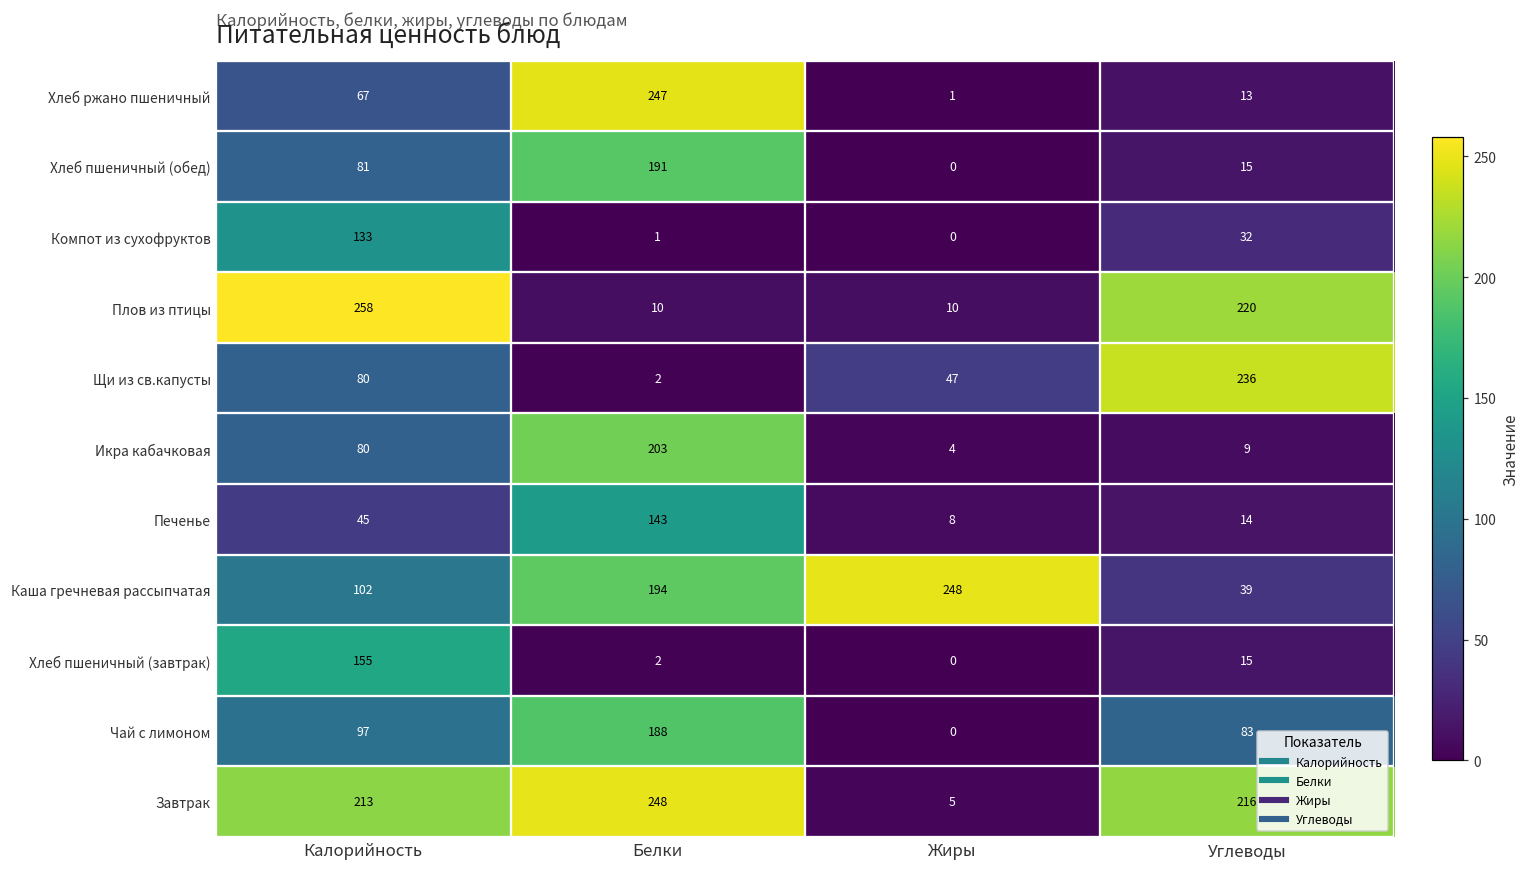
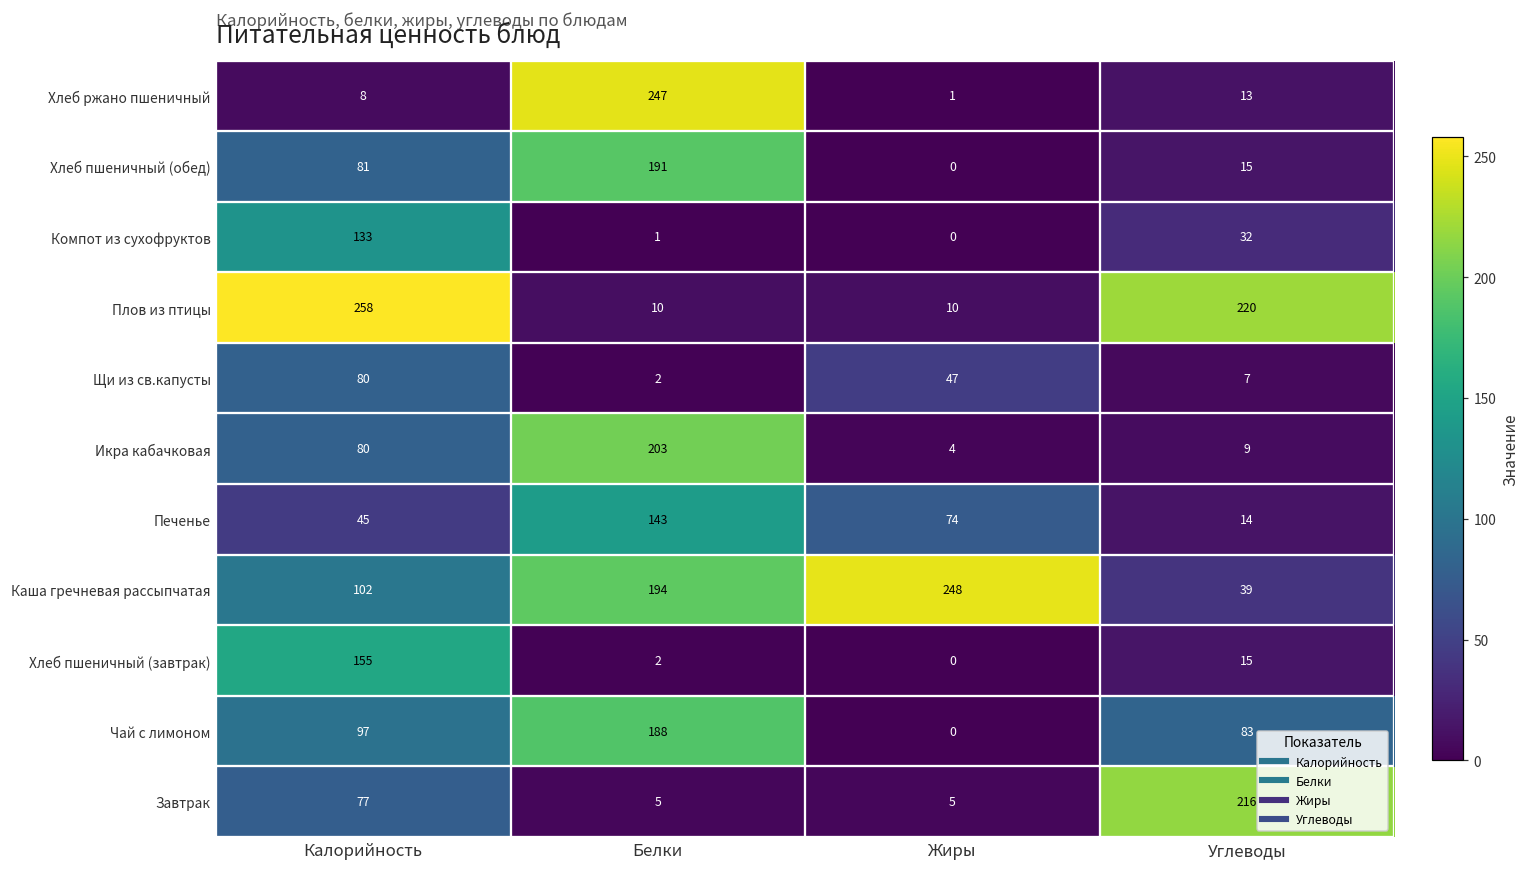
Хлеб ржано пшеничный, Калорийность: 67 -> 8
Щи из св.капусты, Углеводы: 236 -> 7
Печенье, Жиры: 8 -> 74
Завтрак, Калорийность: 213 -> 77
Завтрак, Белки: 248 -> 5
